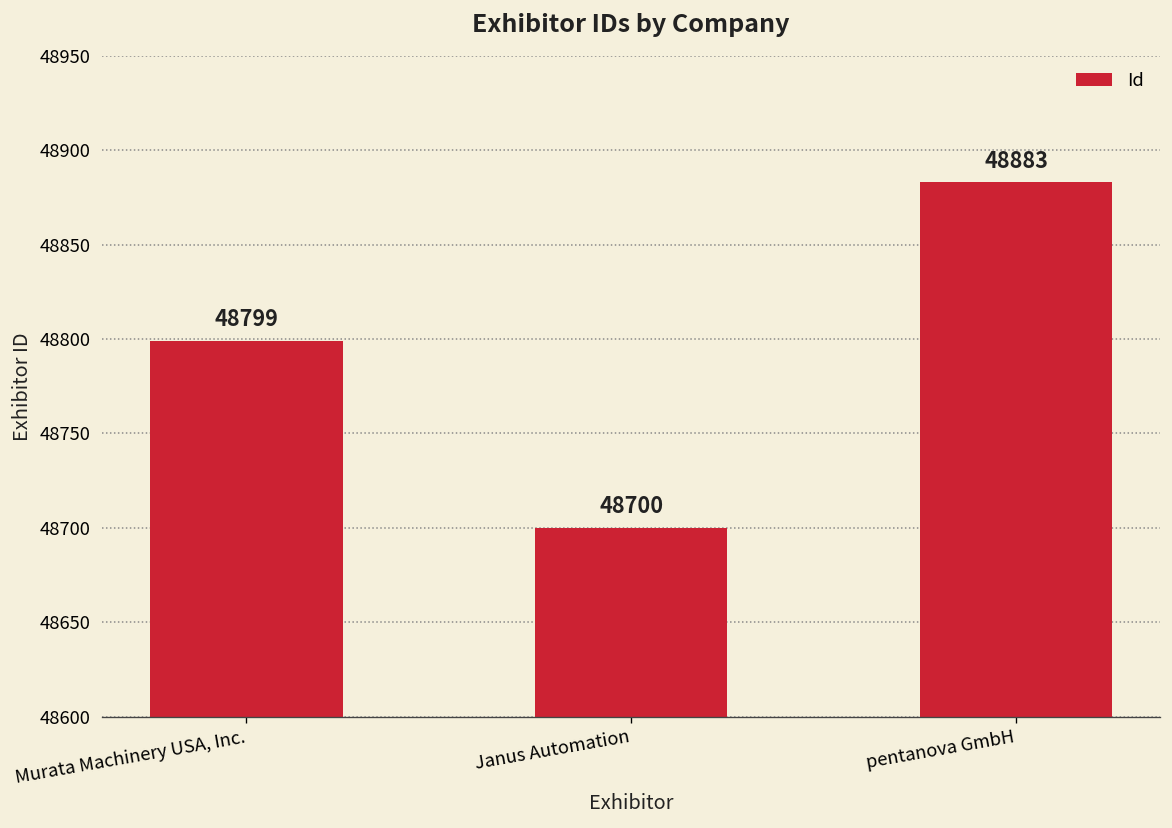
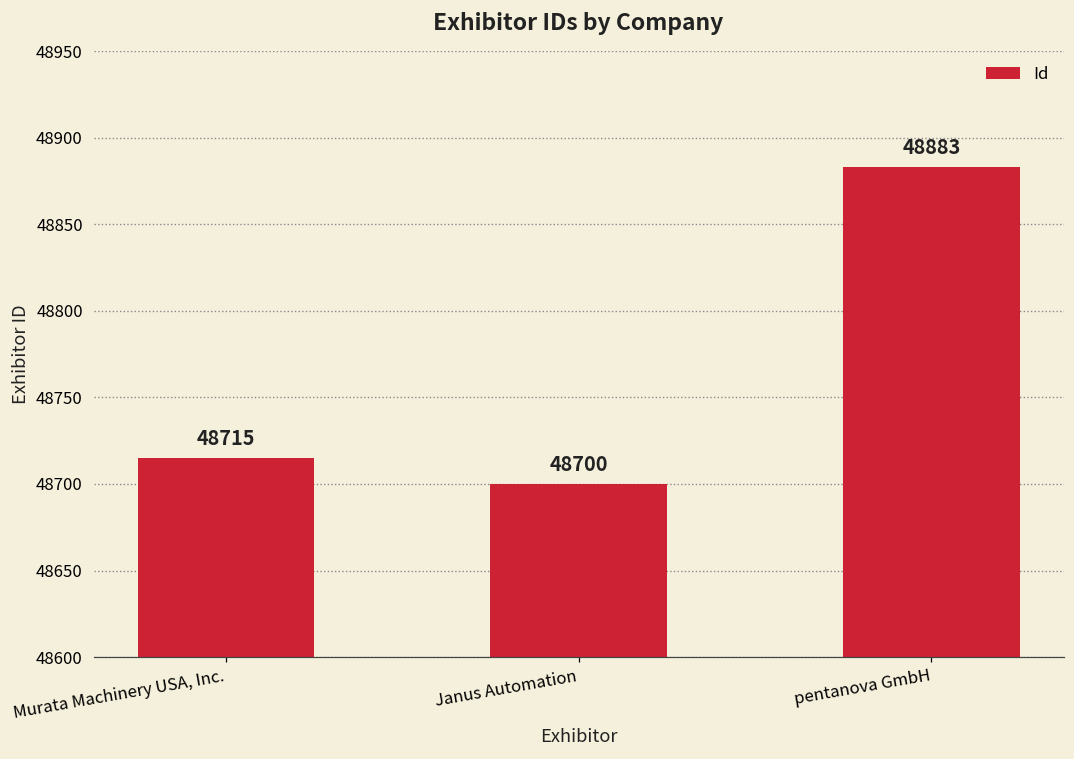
Murata Machinery USA, Inc.: 48799 -> 48715
